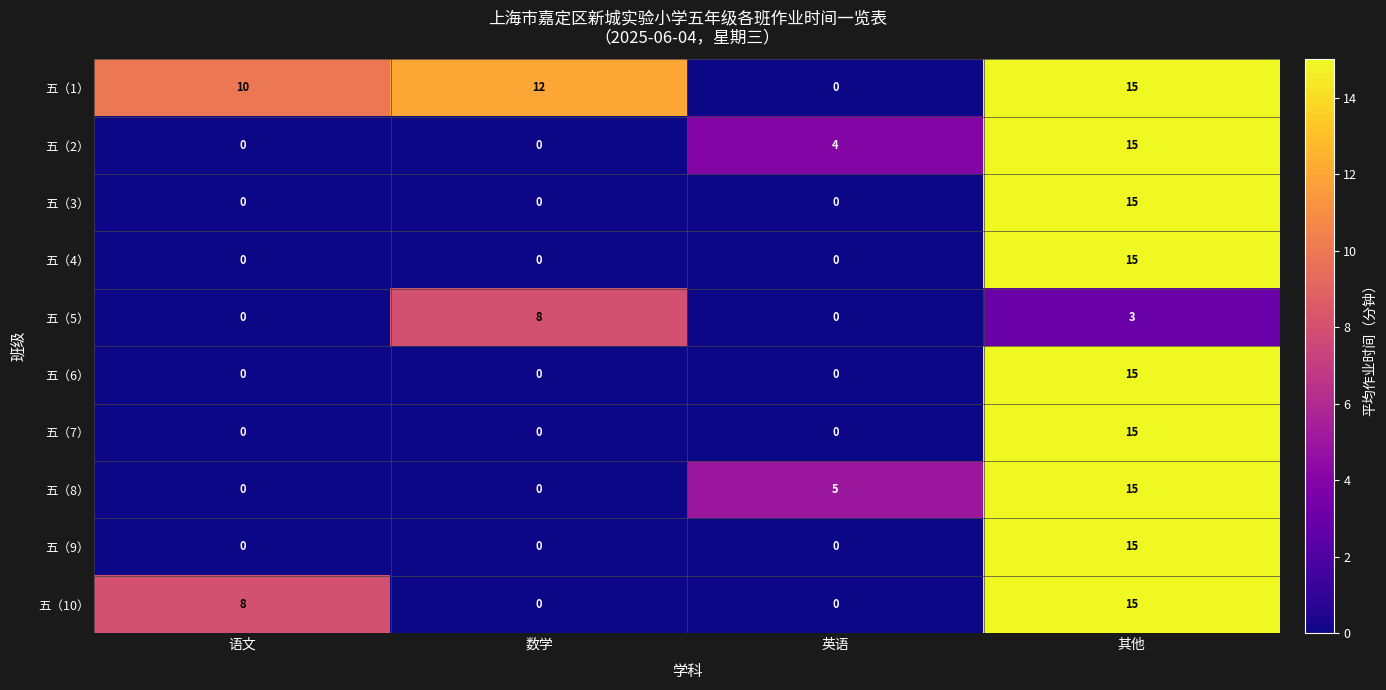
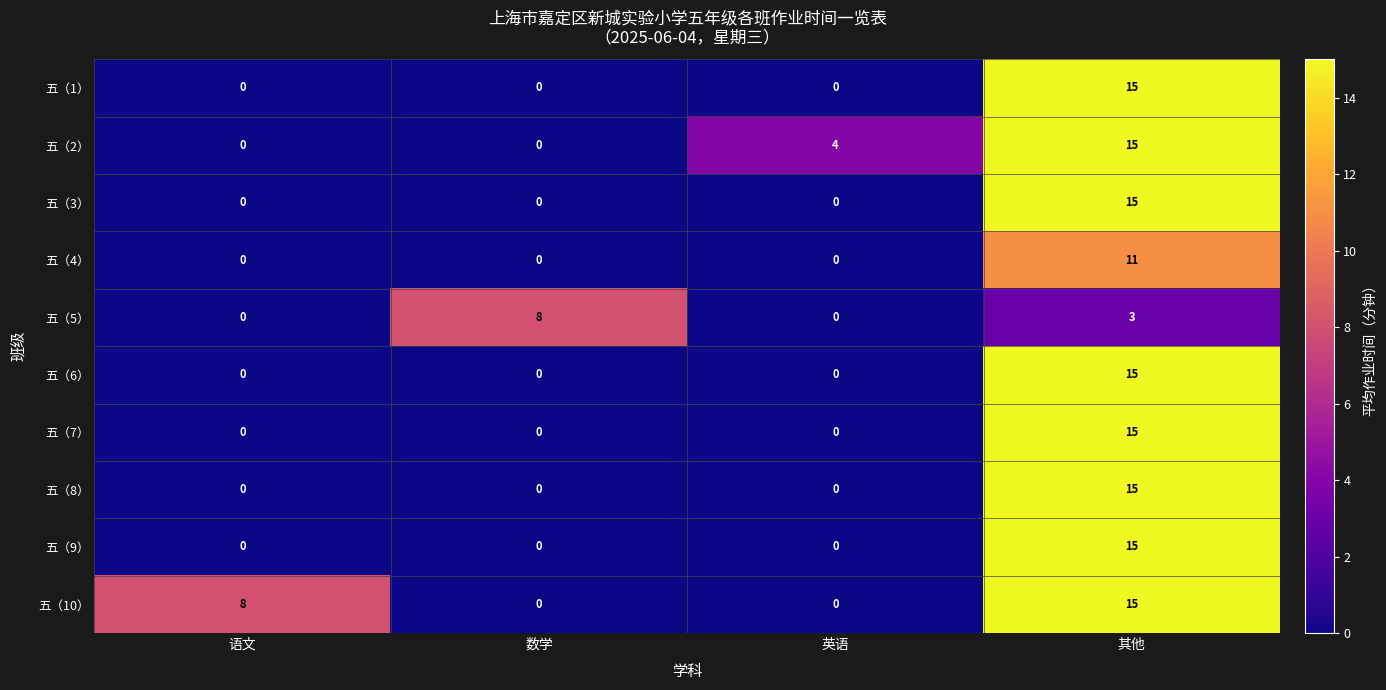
五（1）, 语文: 10 -> 0
五（1）, 数学: 12 -> 0
五（4）, 其他: 15 -> 11
五（8）, 英语: 5 -> 0
